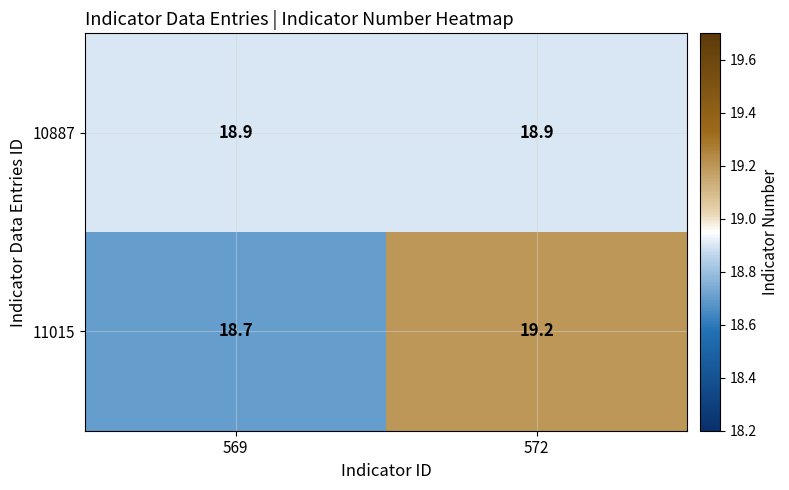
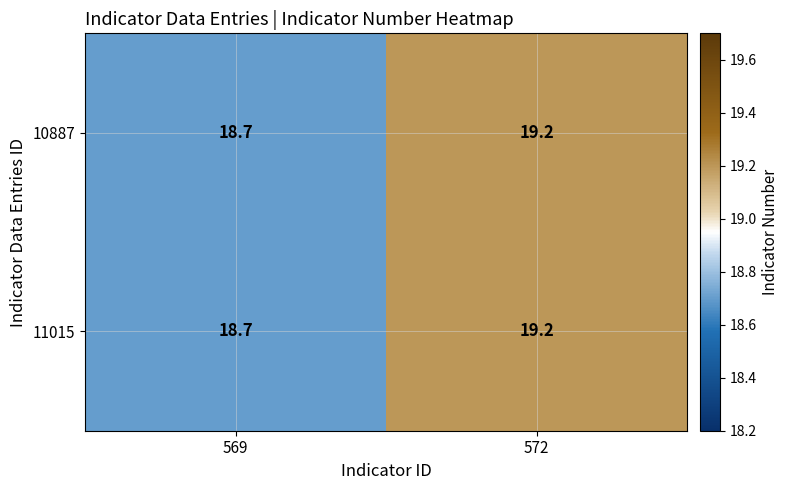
10887, 569: 18.9 -> 18.7
10887, 572: 18.9 -> 19.2
